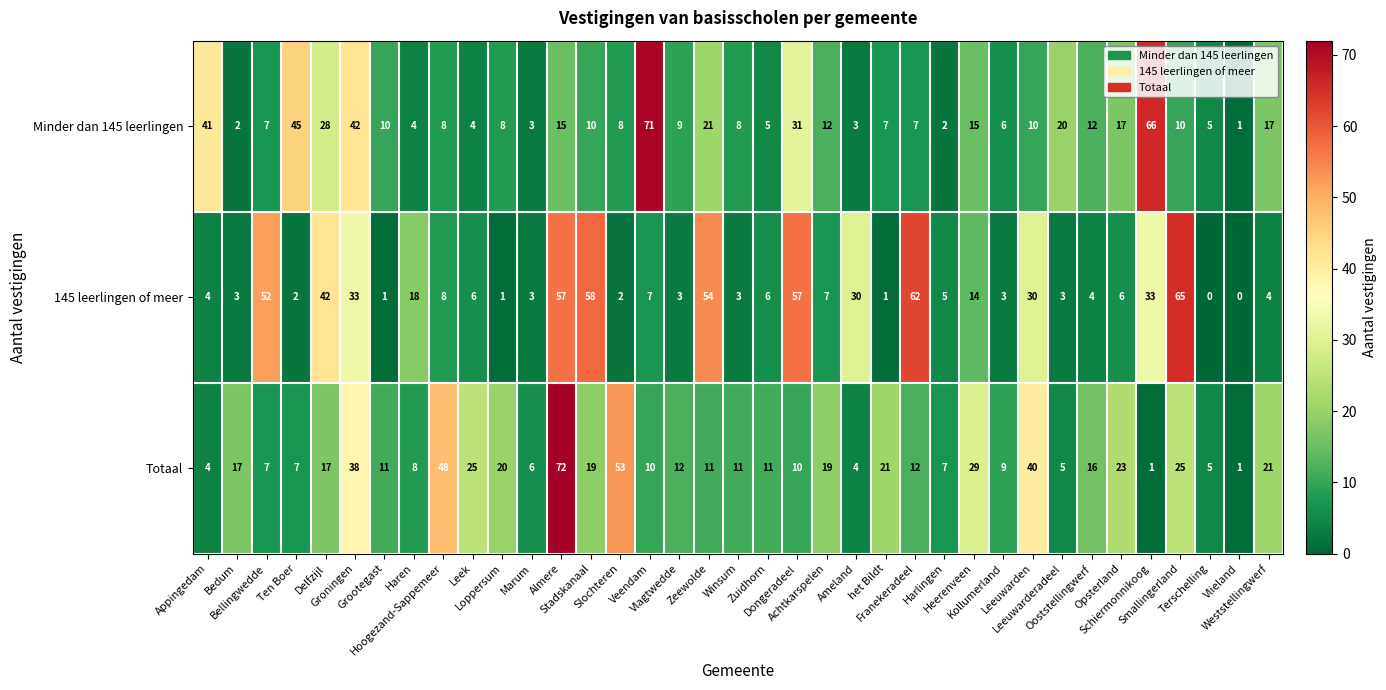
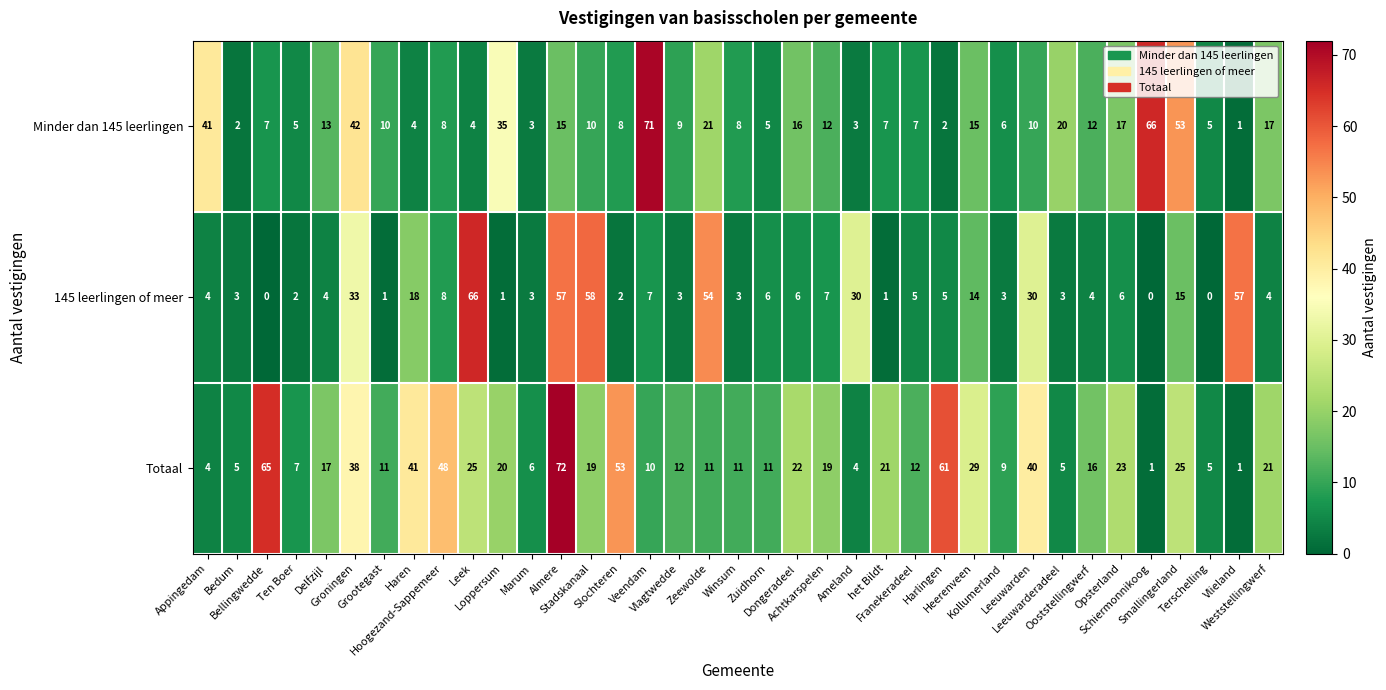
Minder dan 145 leerlingen, Ten Boer: 45 -> 5
Minder dan 145 leerlingen, Delfzijl: 28 -> 13
Minder dan 145 leerlingen, Loppersum: 8 -> 35
Minder dan 145 leerlingen, Dongeradeel: 31 -> 16
Minder dan 145 leerlingen, Smallingerland: 10 -> 53
145 leerlingen of meer, Bellingwedde: 52 -> 0
145 leerlingen of meer, Delfzijl: 42 -> 4
145 leerlingen of meer, Leek: 6 -> 66
145 leerlingen of meer, Dongeradeel: 57 -> 6
145 leerlingen of meer, Franekeradeel: 62 -> 5
145 leerlingen of meer, Schiermonnikoog: 33 -> 0
145 leerlingen of meer, Smallingerland: 65 -> 15
145 leerlingen of meer, Vlieland: 0 -> 57
Totaal, Bedum: 17 -> 5
Totaal, Bellingwedde: 7 -> 65
Totaal, Haren: 8 -> 41
Totaal, Dongeradeel: 10 -> 22
Totaal, Harlingen: 7 -> 61
